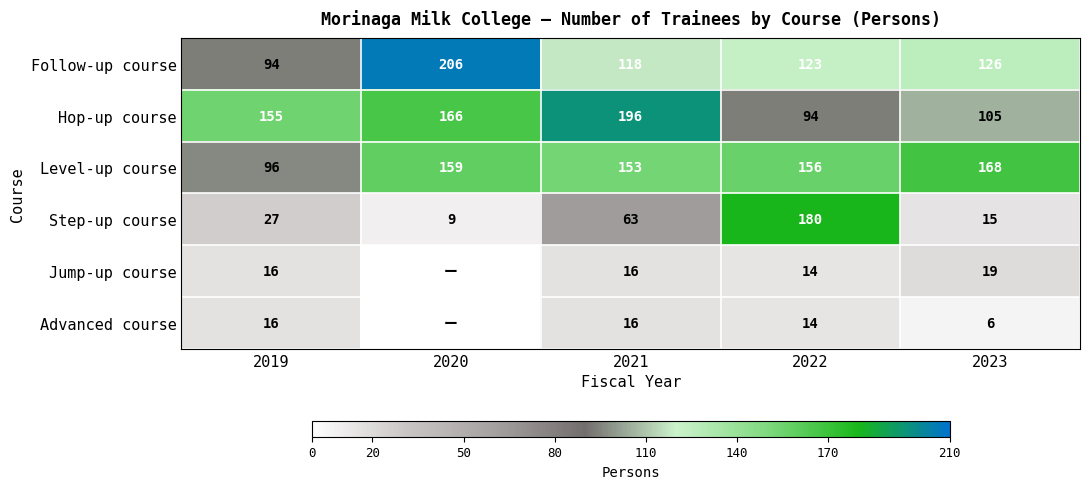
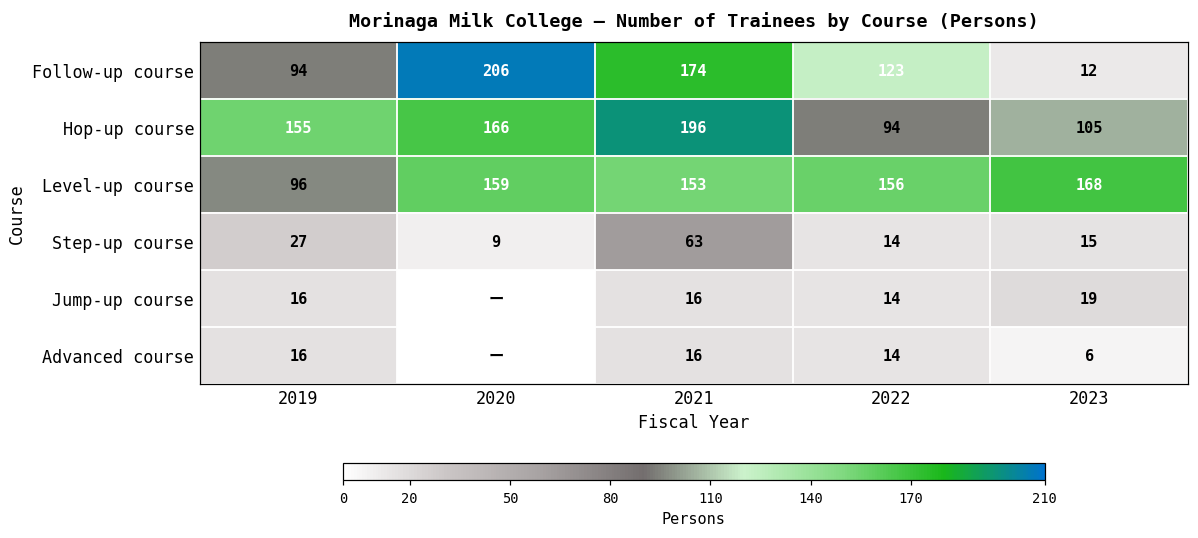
Follow-up course, 2021: 118 -> 174
Follow-up course, 2023: 126 -> 12
Step-up course, 2022: 180 -> 14
